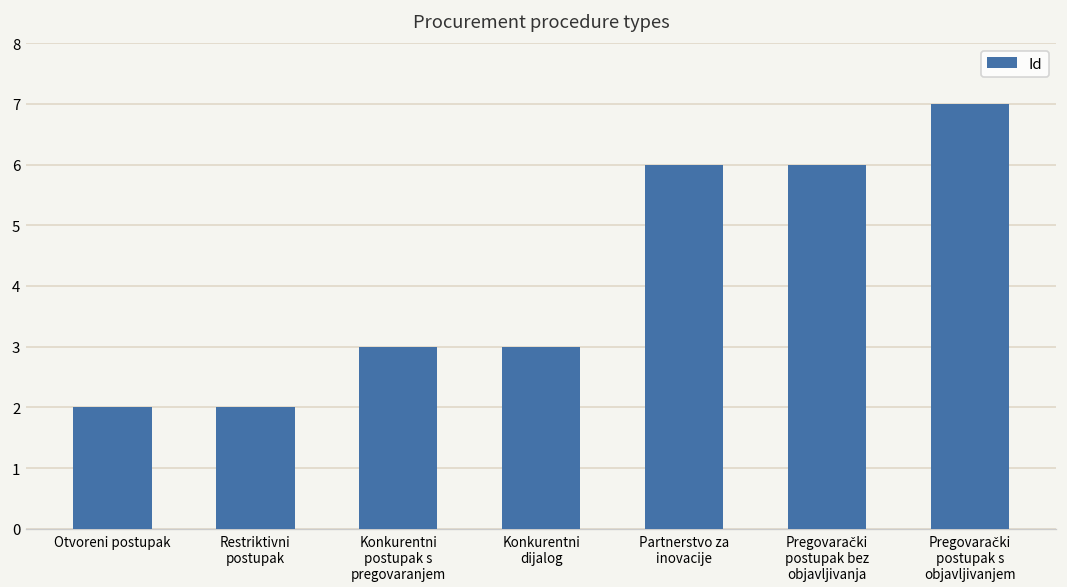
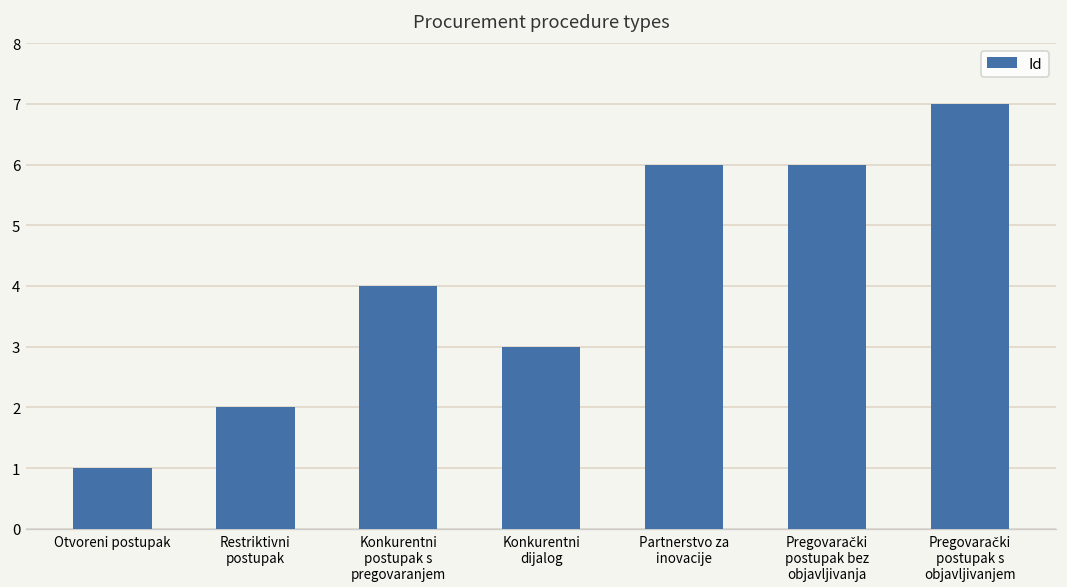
Otvoreni postupak: 2 -> 1
Konkurentni postupak s pregovaranjem: 3 -> 4
